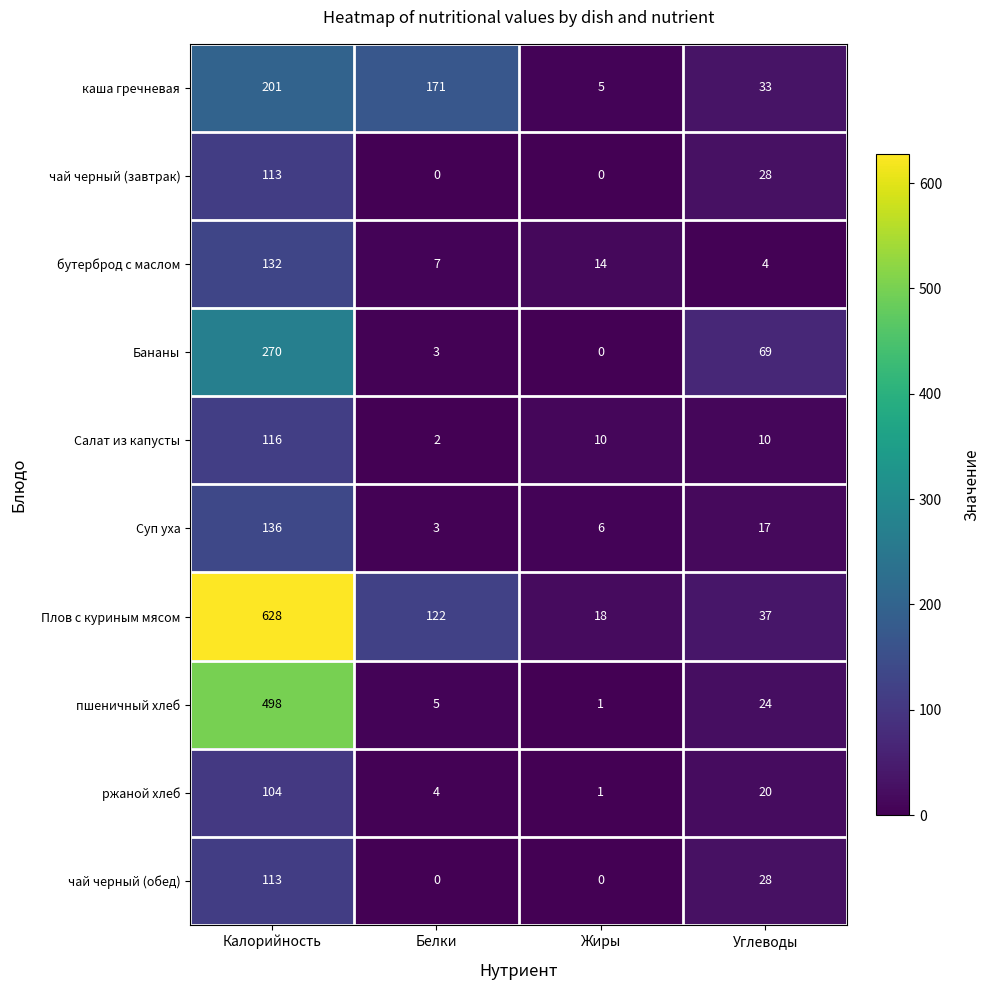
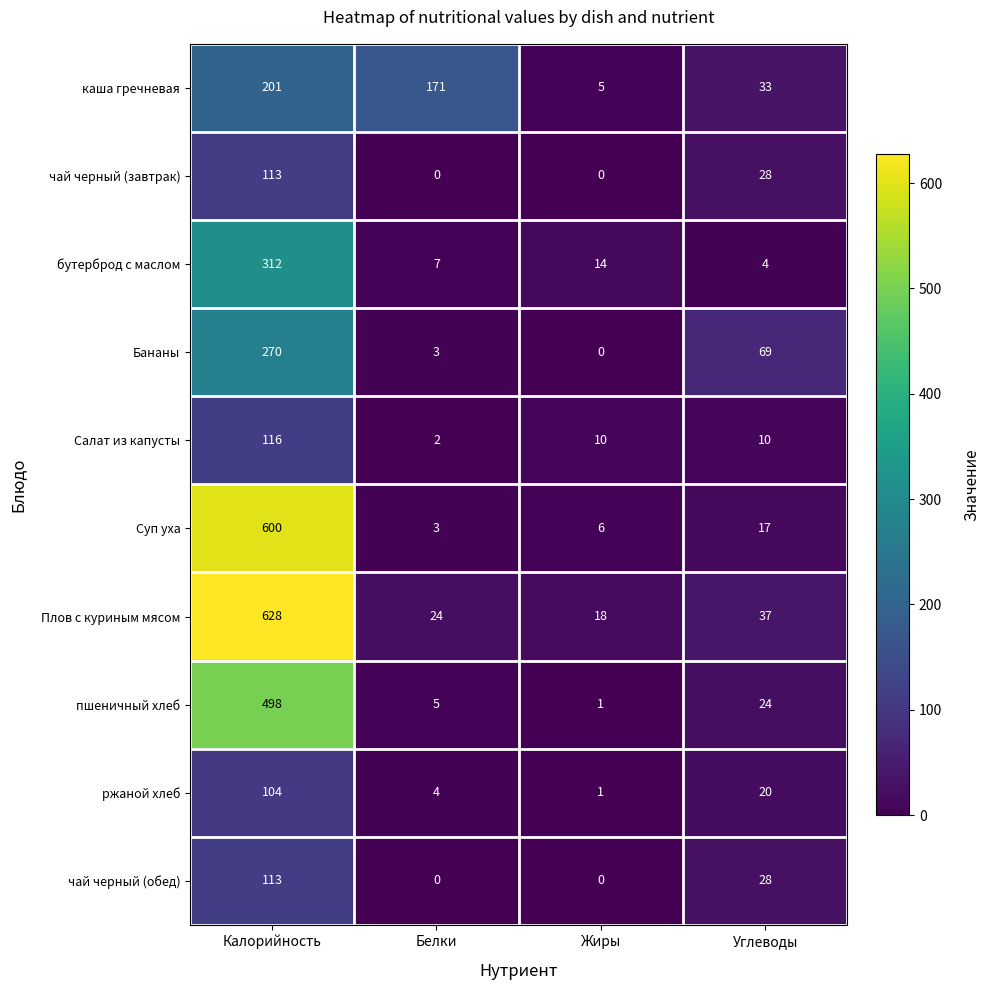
бутерброд с маслом, Калорийность: 132 -> 312
Суп уха, Калорийность: 136 -> 600
Плов с куриным мясом, Белки: 122 -> 24
